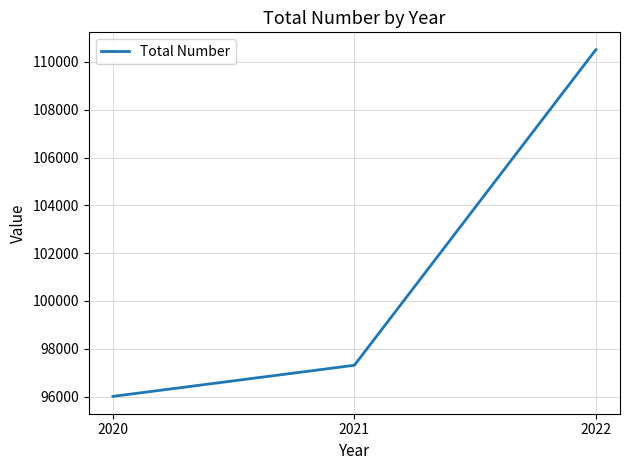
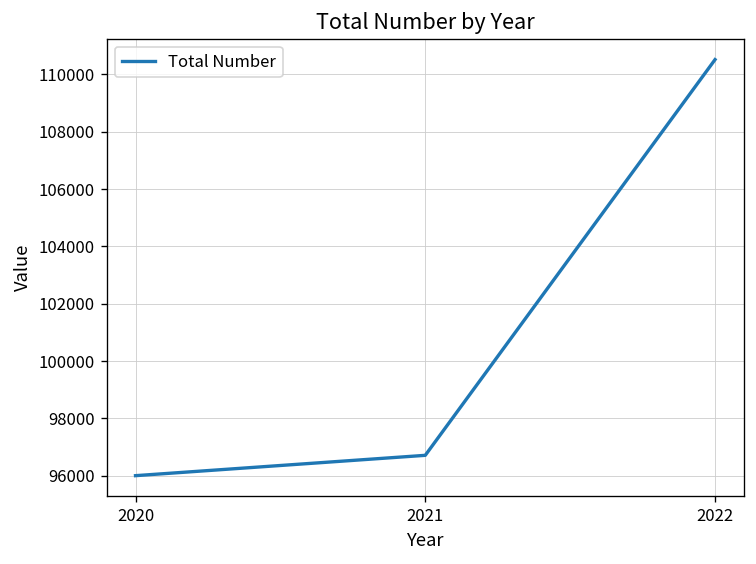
2021: 97300 -> 96700
